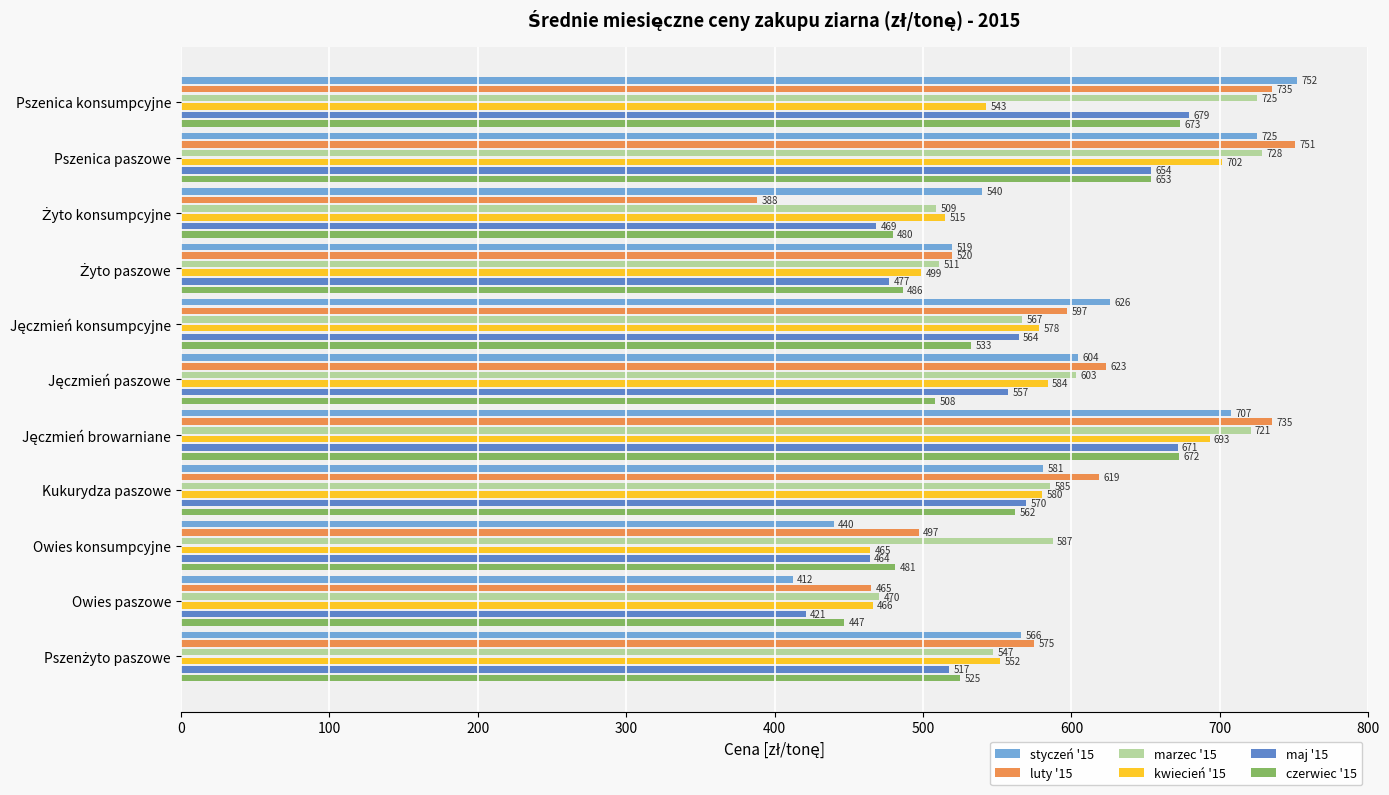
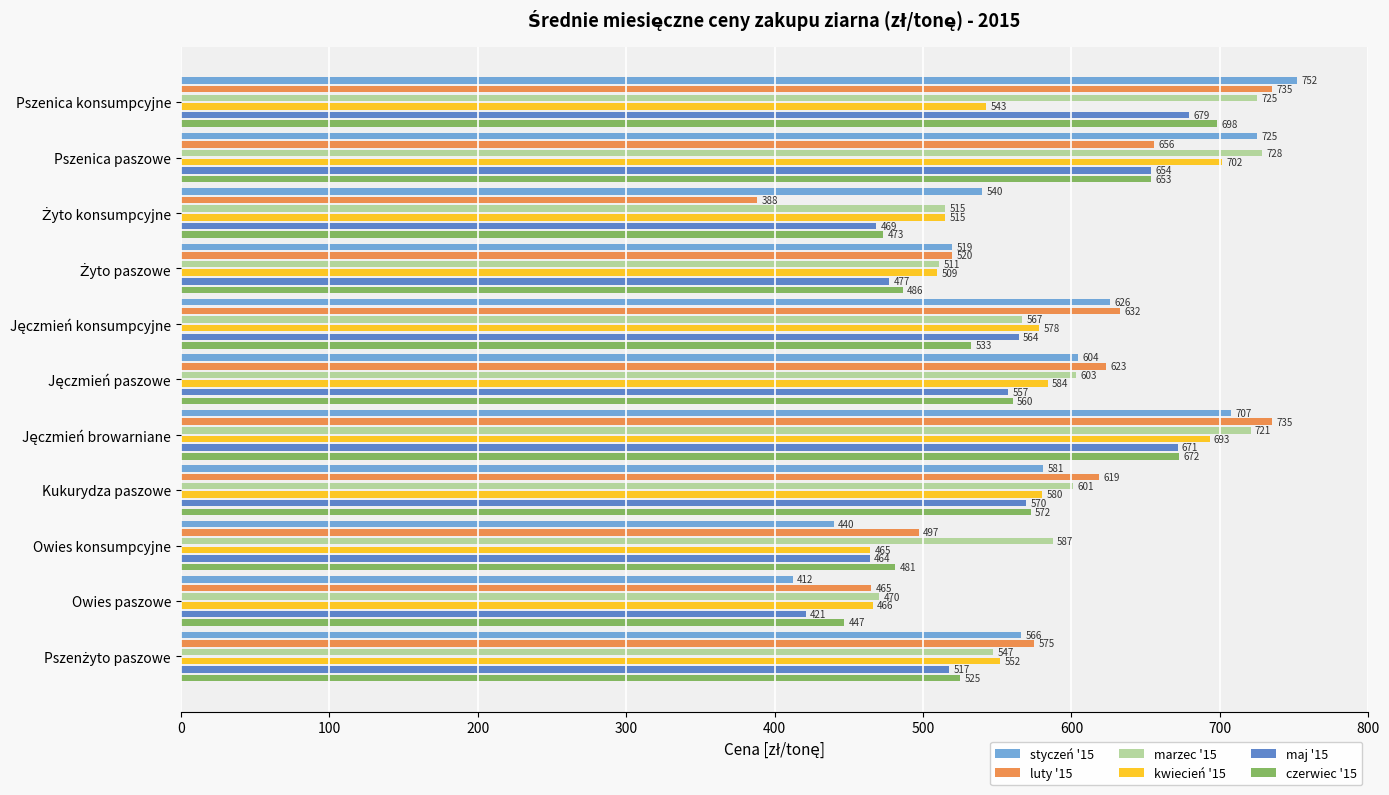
czerwiec '15, Pszenica konsumpcyjne: 673 -> 698
luty '15, Pszenica paszowe: 751 -> 656
marzec '15, Żyto konsumpcyjne: 509 -> 515
czerwiec '15, Żyto konsumpcyjne: 480 -> 473
kwiecień '15, Żyto paszowe: 499 -> 509
luty '15, Jęczmień konsumpcyjne: 597 -> 632
czerwiec '15, Jęczmień paszowe: 508 -> 560
marzec '15, Kukurydza paszowe: 585 -> 601
czerwiec '15, Kukurydza paszowe: 562 -> 572
